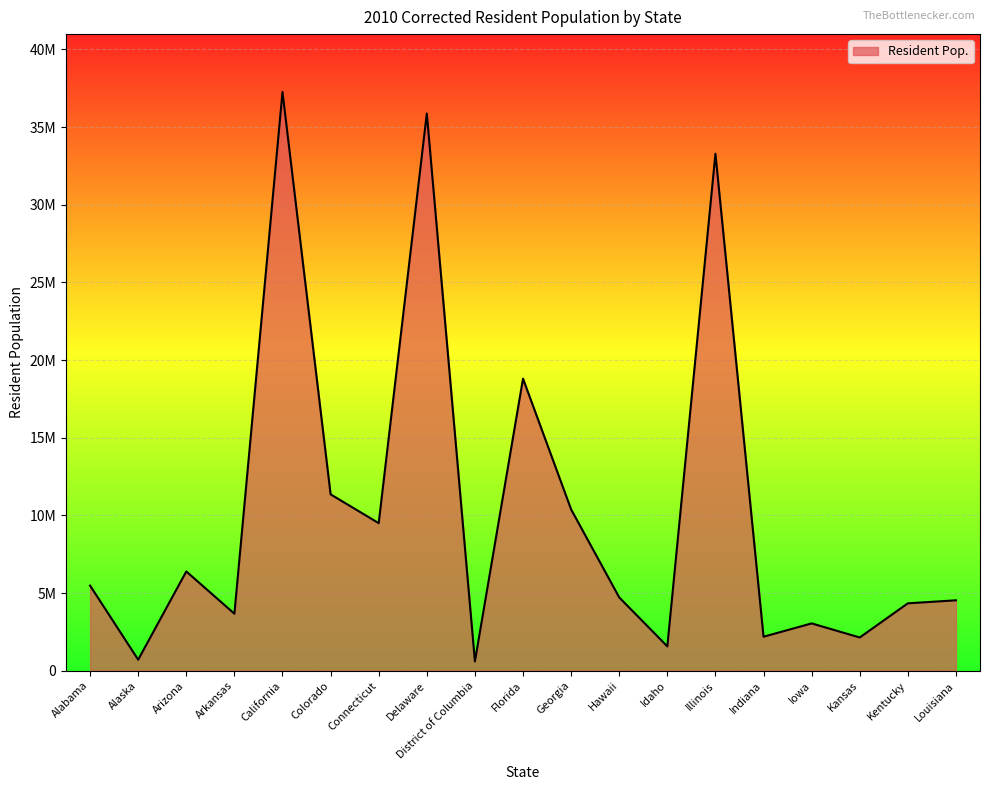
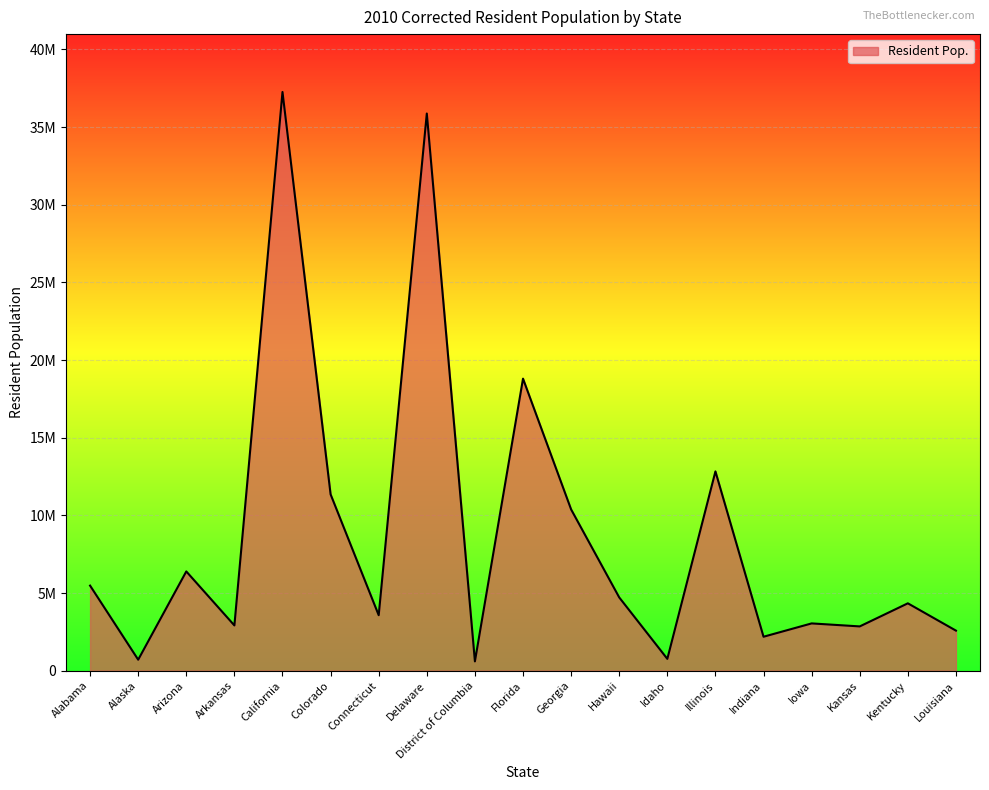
Arkansas: 3700000 -> 2900000
Connecticut: 9500000 -> 3600000
Idaho: 1600000 -> 800000
Illinois: 33300000 -> 12800000
Kansas: 2100000 -> 2900000
Louisiana: 4500000 -> 2600000
